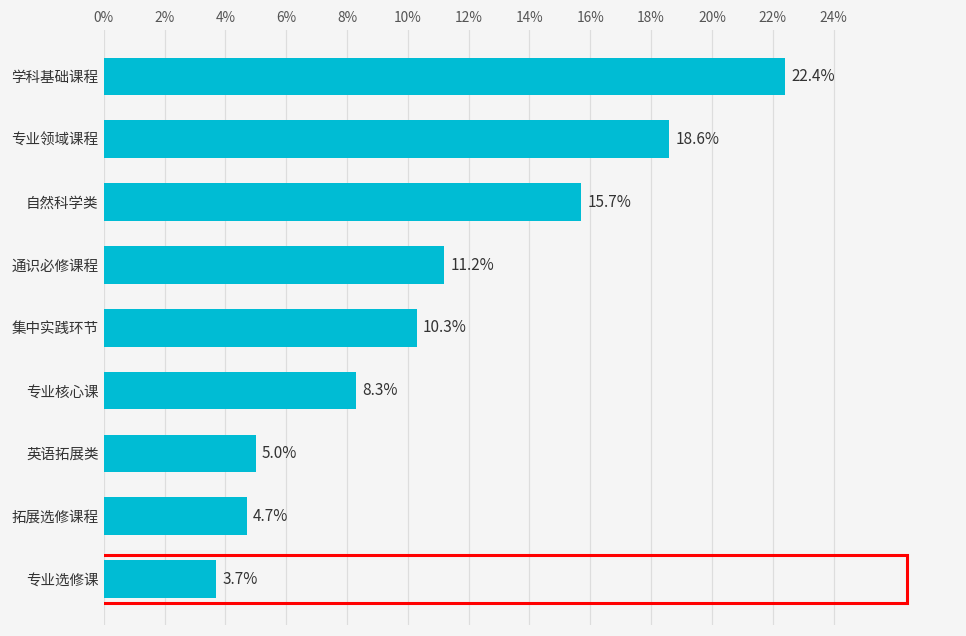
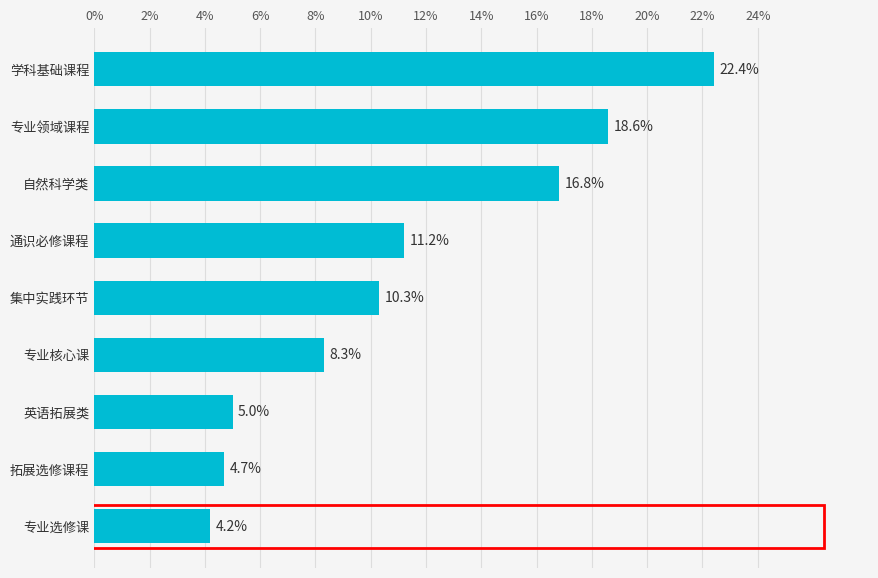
自然科学类: 15.7% -> 16.8%
专业选修课: 3.7% -> 4.2%
